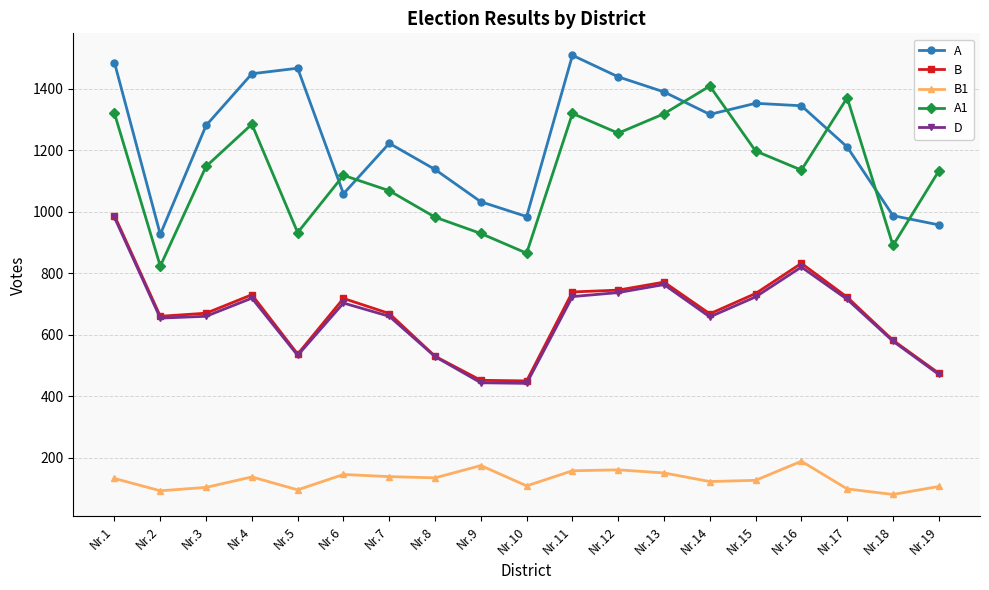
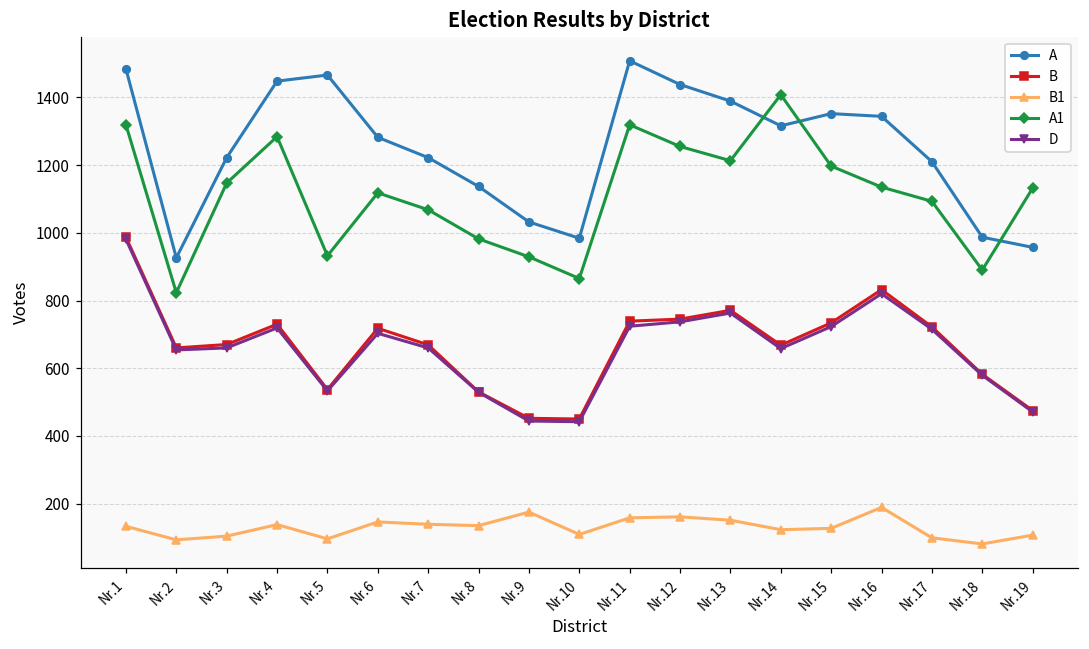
A, Nr.3: 1280 -> 1220
A, Nr.6: 1060 -> 1280
A1, Nr.13: 1320 -> 1210
A1, Nr.17: 1370 -> 1090
